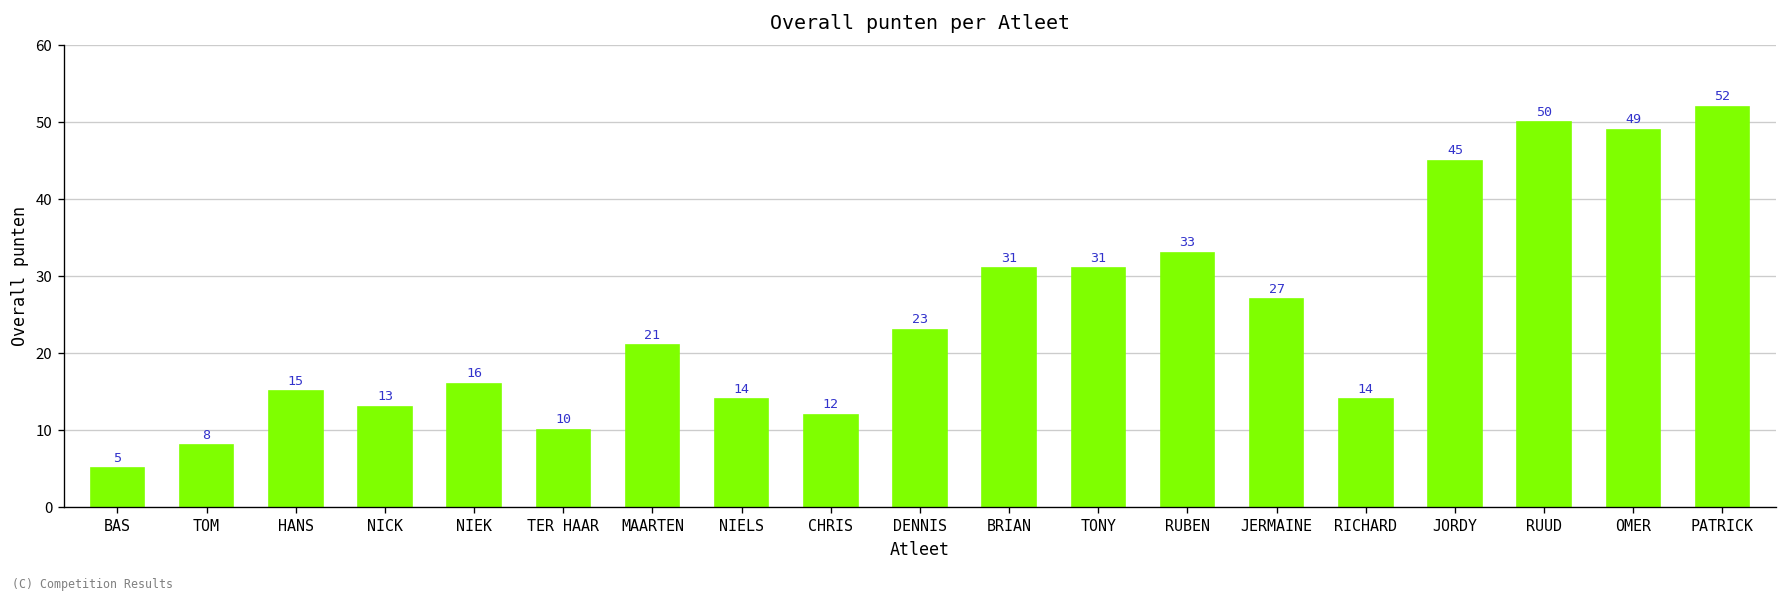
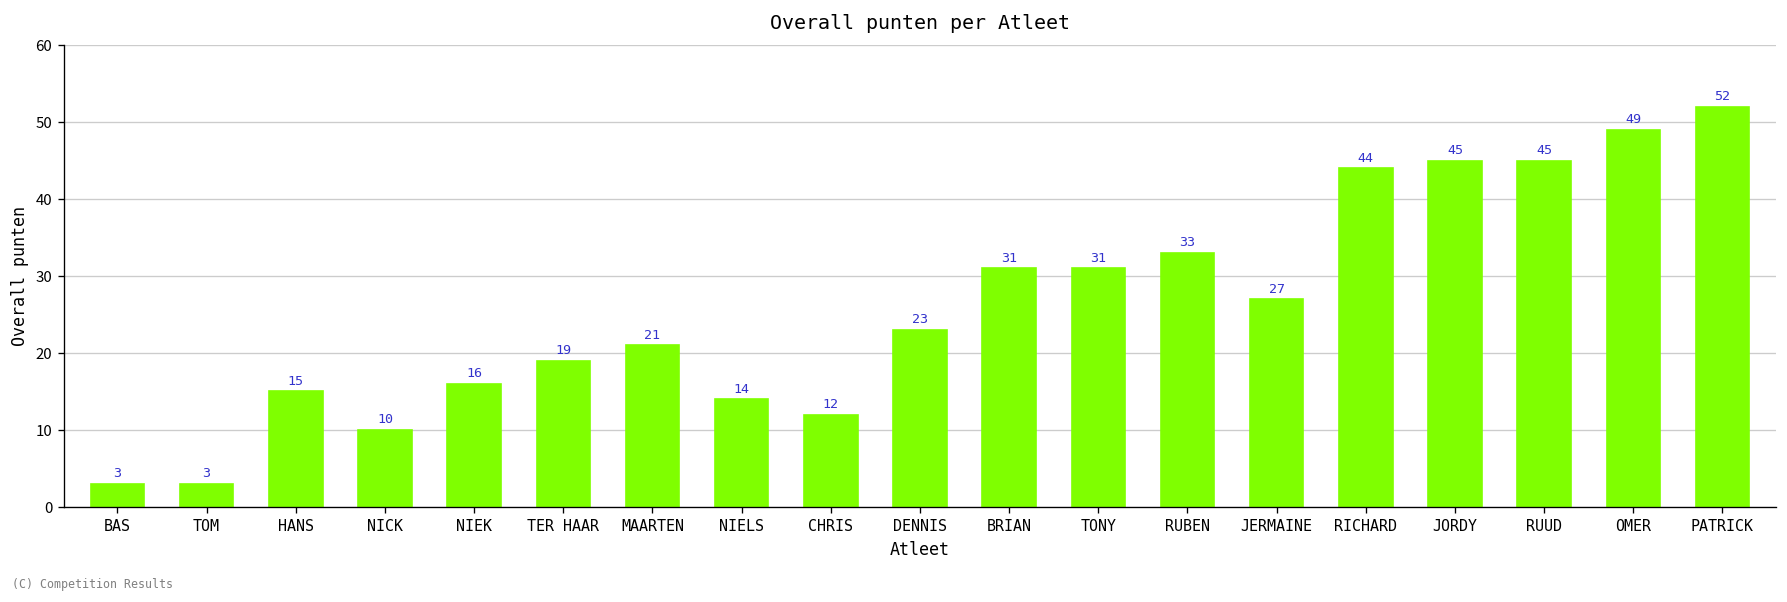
BAS: 5 -> 3
TOM: 8 -> 3
NICK: 13 -> 10
TER HAAR: 10 -> 19
RICHARD: 14 -> 44
RUUD: 50 -> 45
